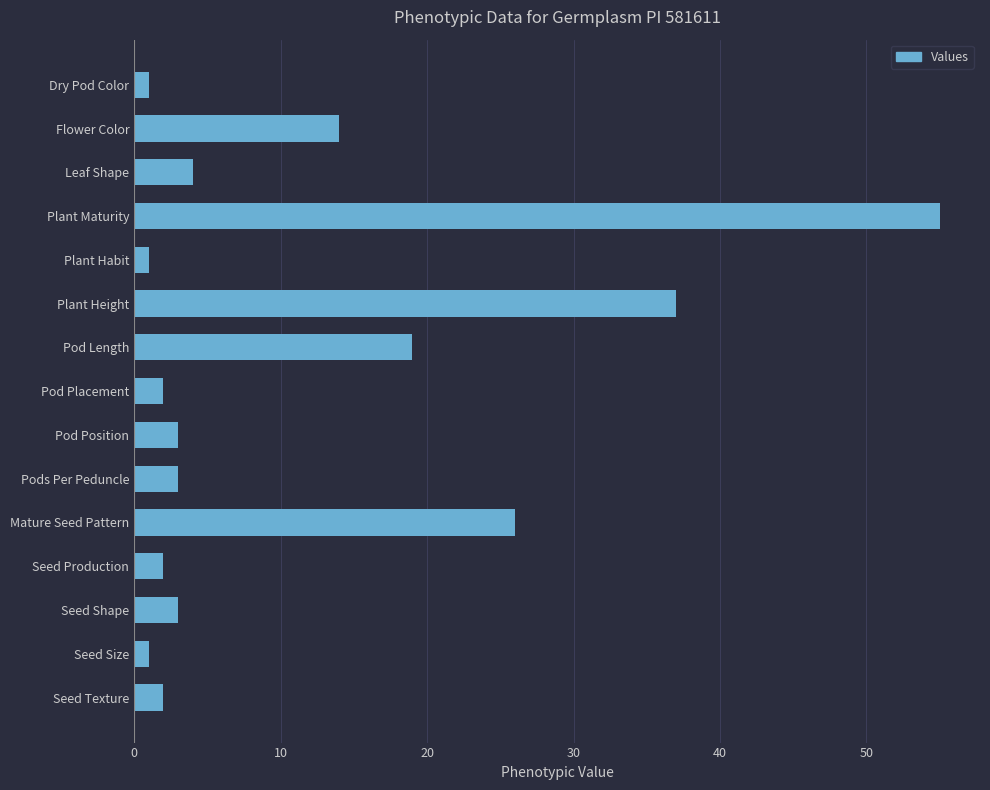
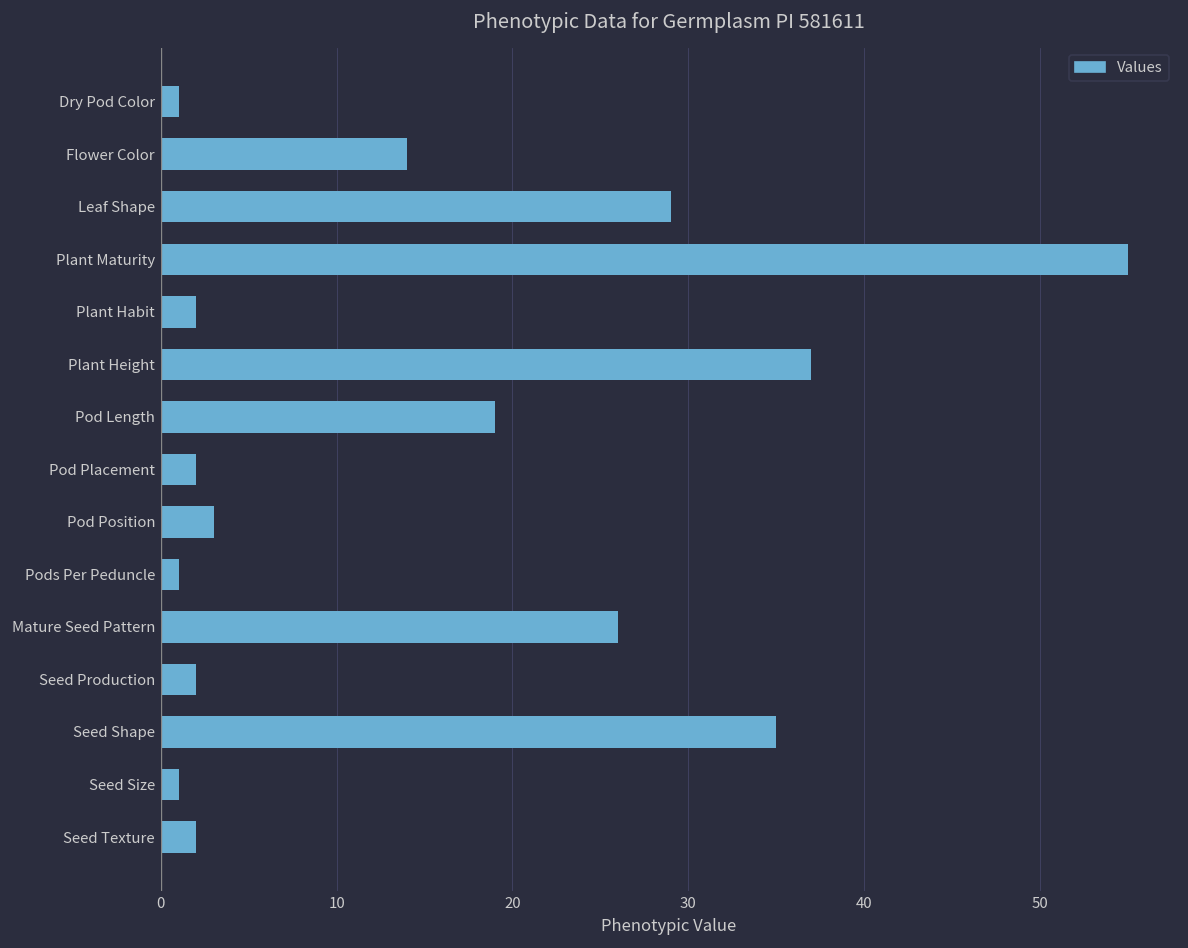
Leaf Shape: 4 -> 29
Plant Habit: 1 -> 2
Pods Per Peduncle: 3 -> 1
Seed Shape: 3 -> 35
